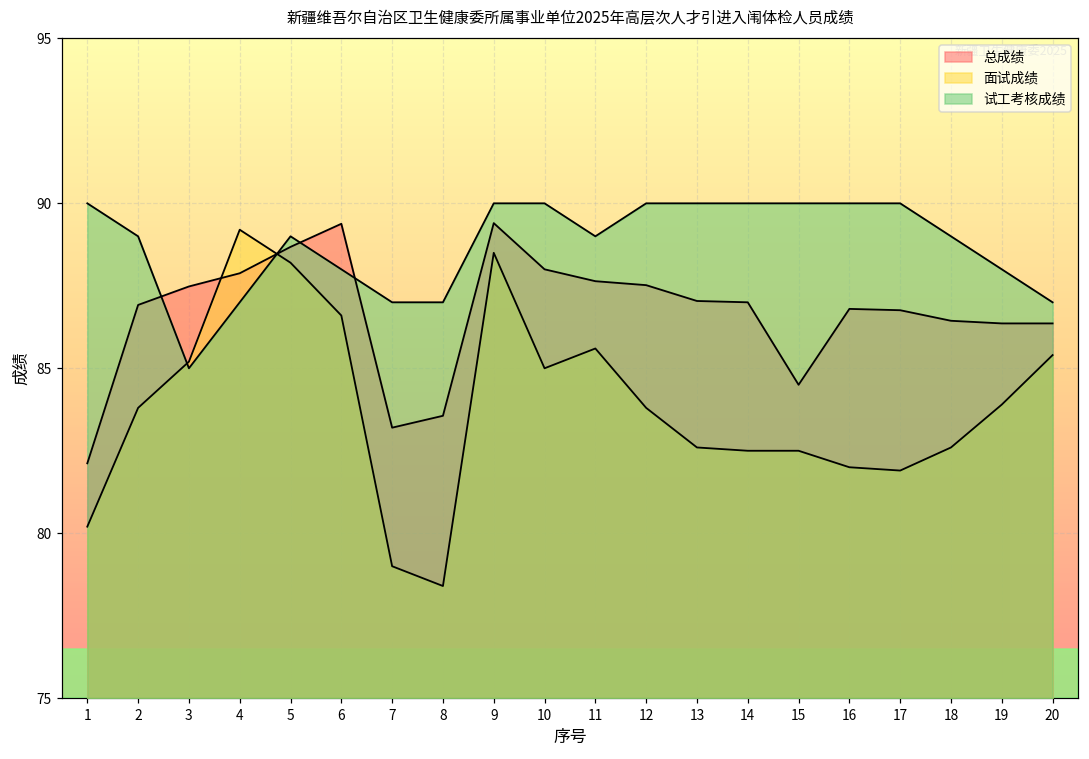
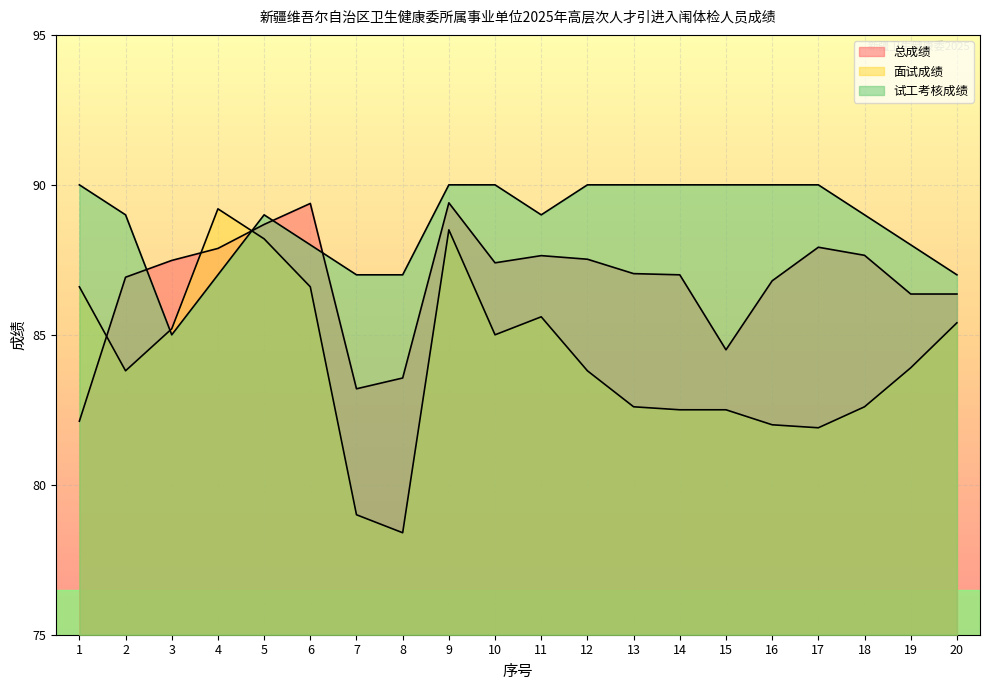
面试成绩, 1: 80.2 -> 86.6
总成绩, 10: 88.0 -> 87.4
总成绩, 17: 86.8 -> 87.9
总成绩, 18: 86.4 -> 87.7
